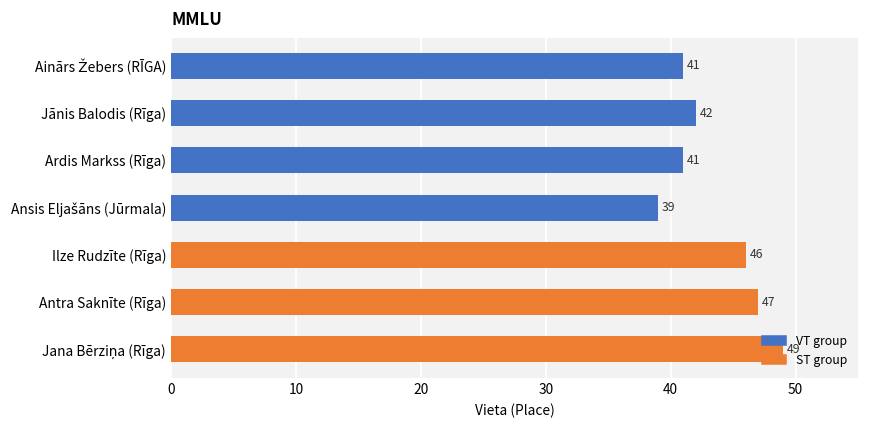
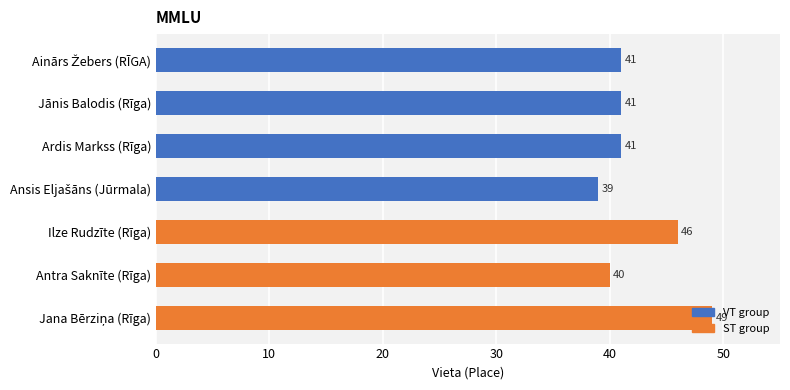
Jānis Balodis (Rīga): 42 -> 41
Antra Saknīte (Rīga): 47 -> 40
